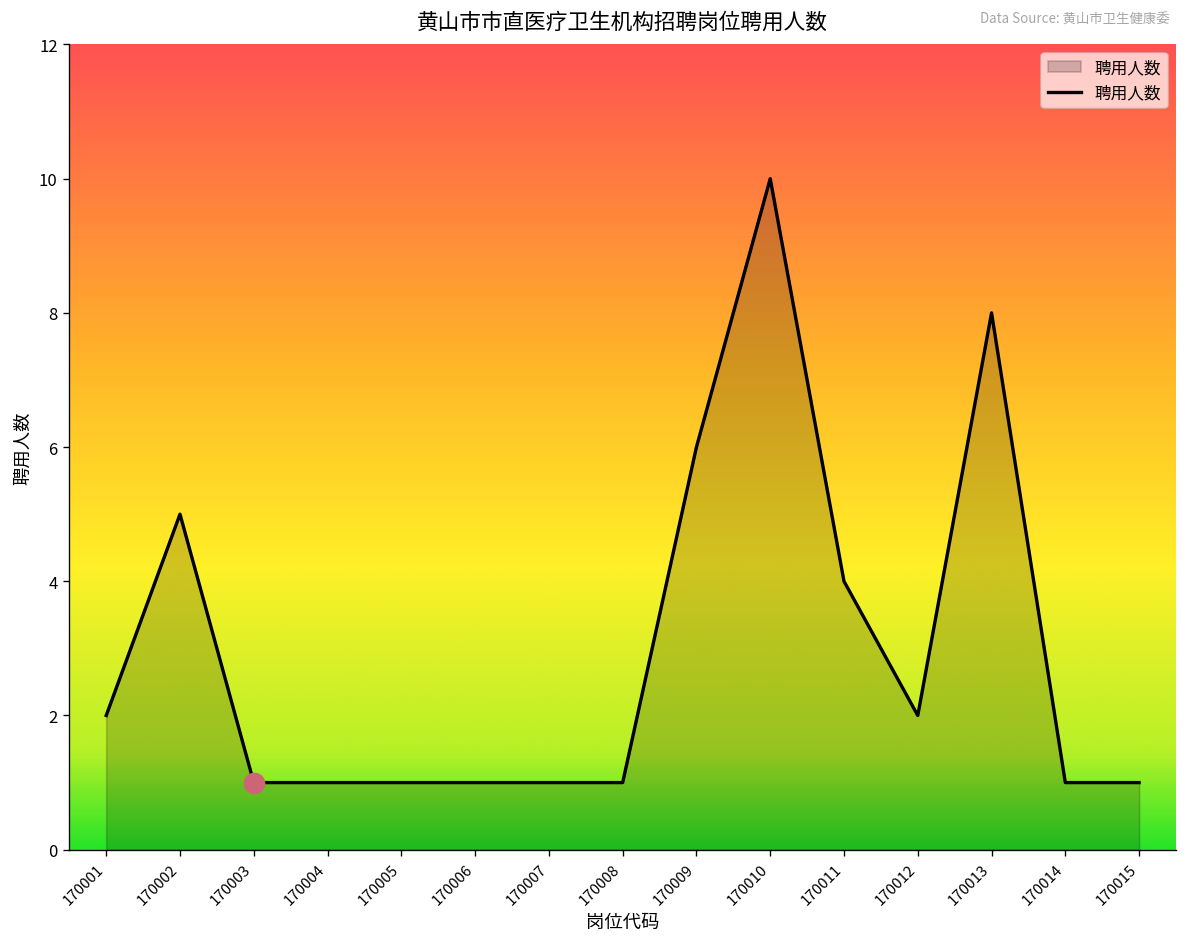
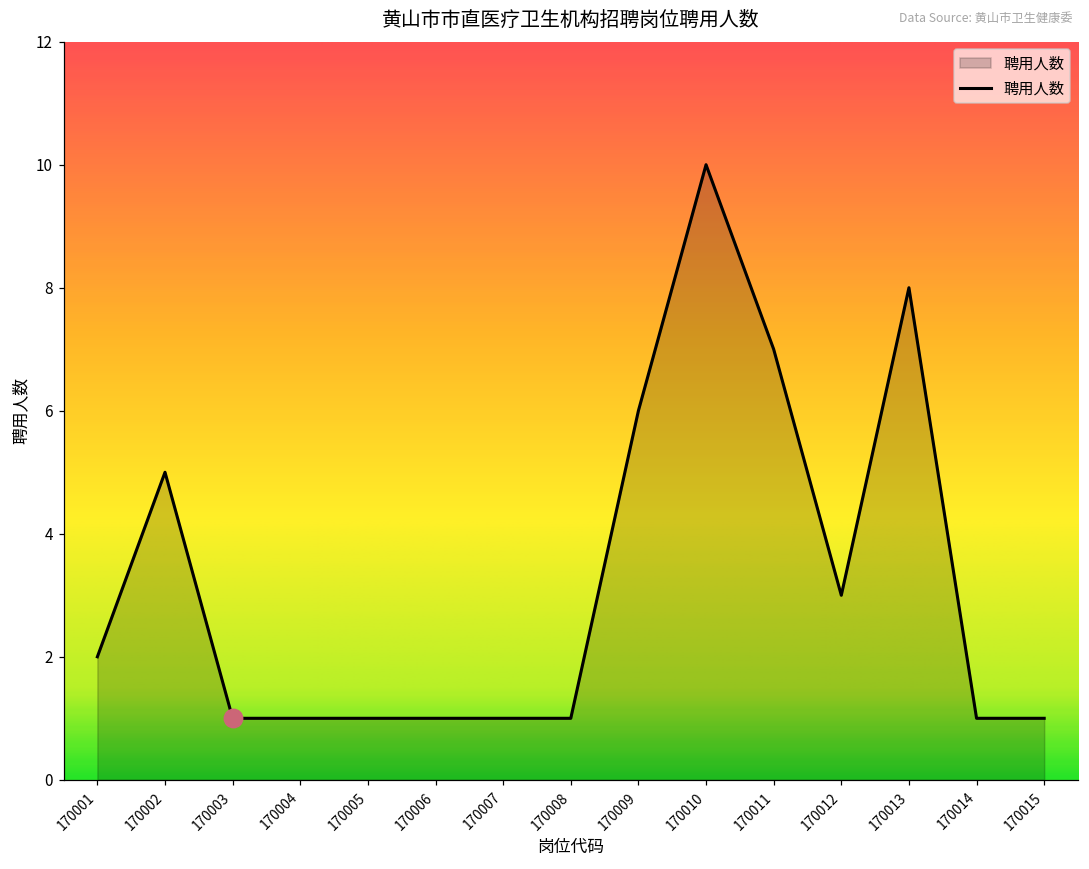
聘用人数, 170011: 4 -> 7
聘用人数, 170012: 2 -> 3
